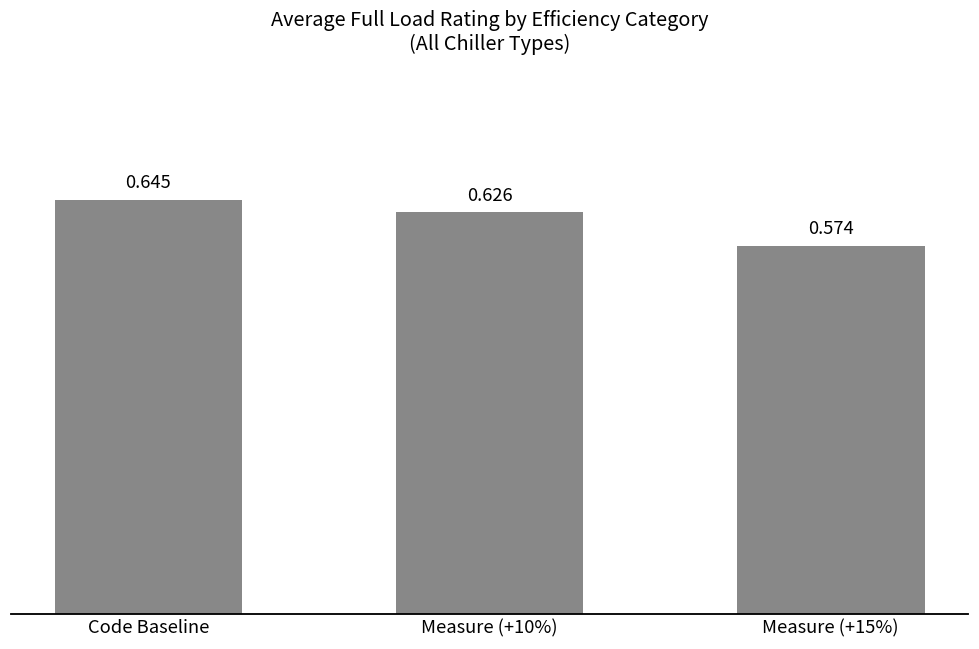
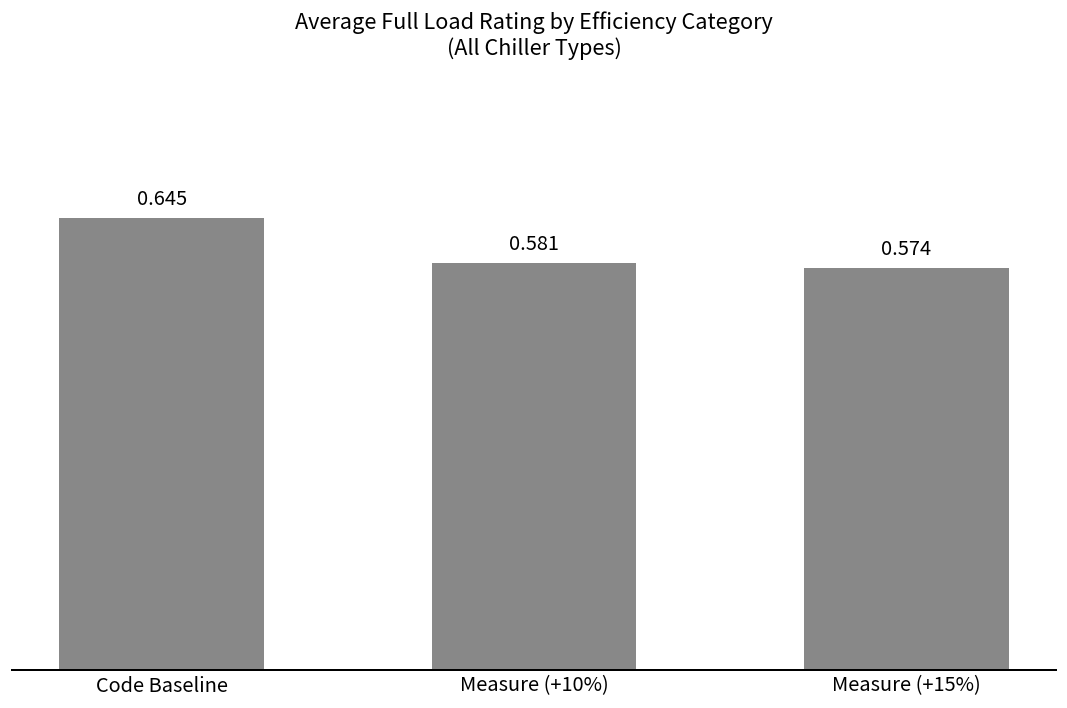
Measure (+10%): 0.626 -> 0.581
